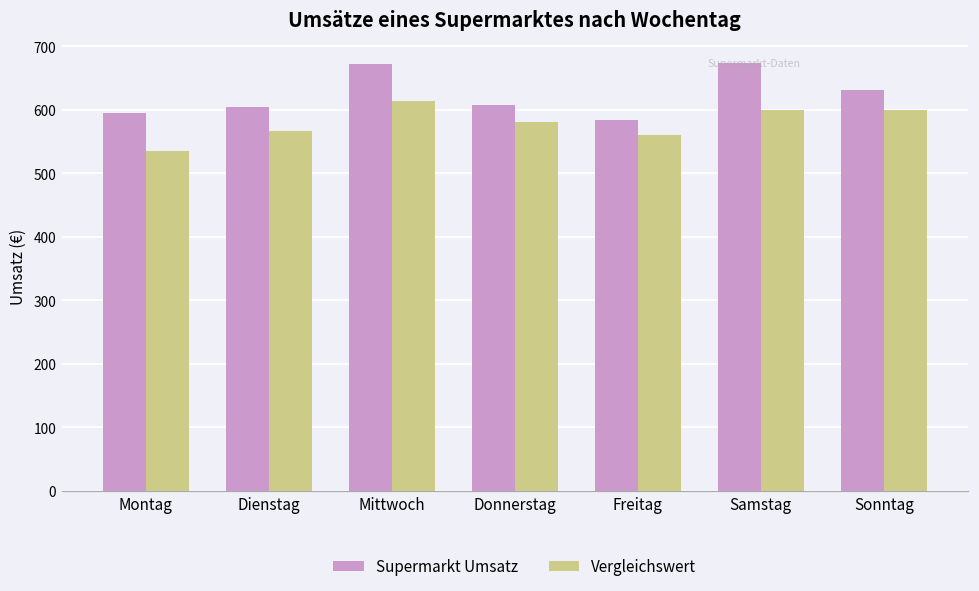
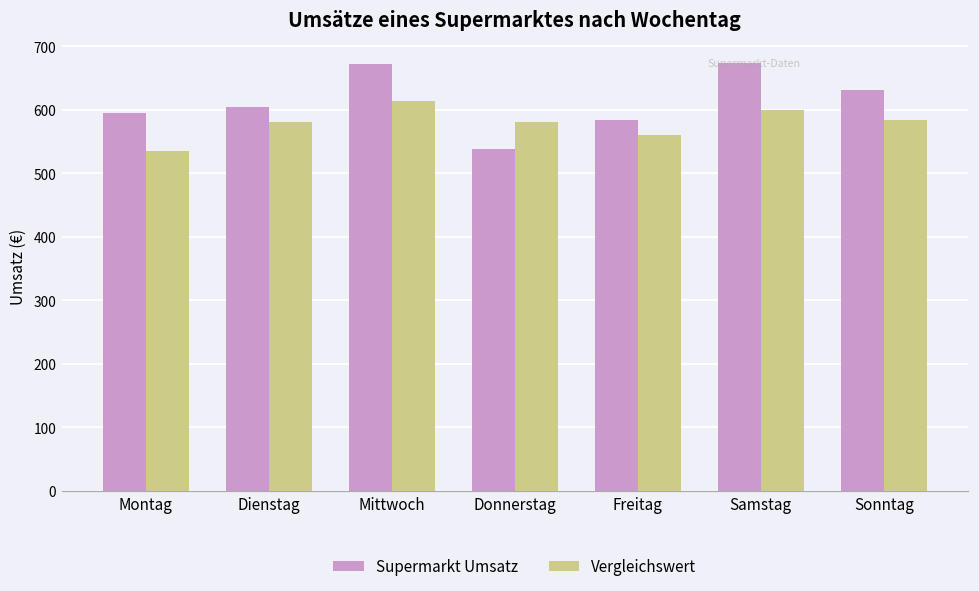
Vergleichswert, Dienstag: 570 -> 580
Supermarkt Umsatz, Donnerstag: 610 -> 540
Vergleichswert, Sonntag: 600 -> 580
